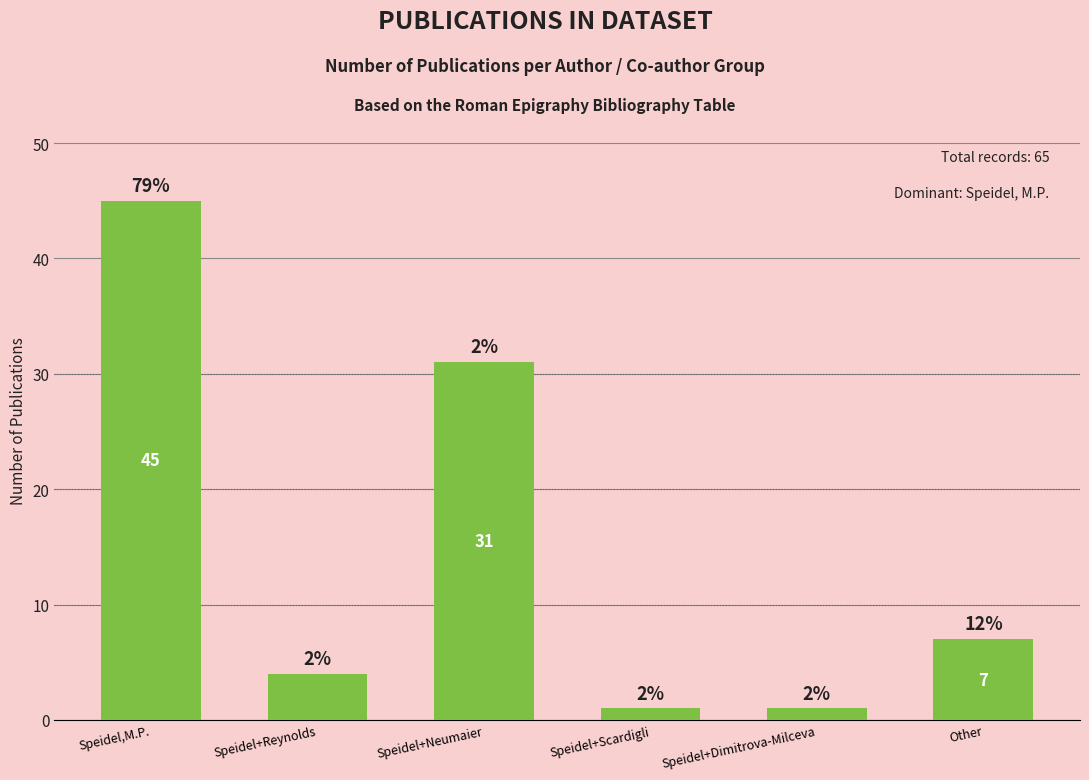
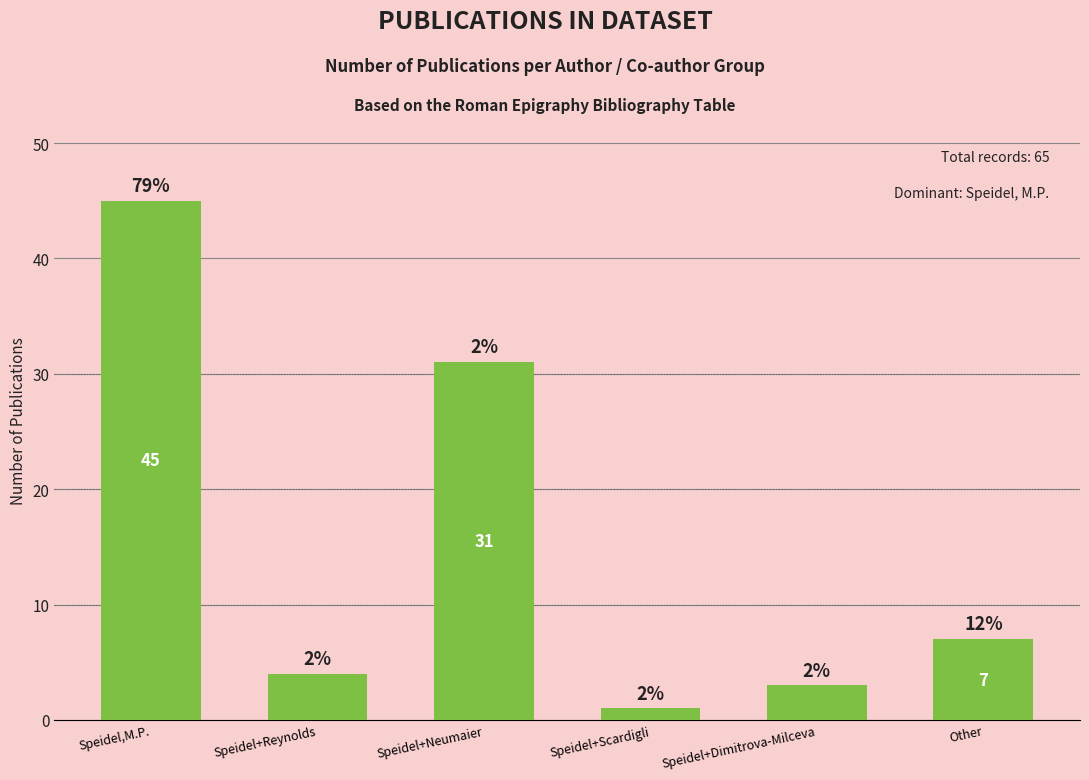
Speidel+Dimitrova-Milceva: 1 -> 3
